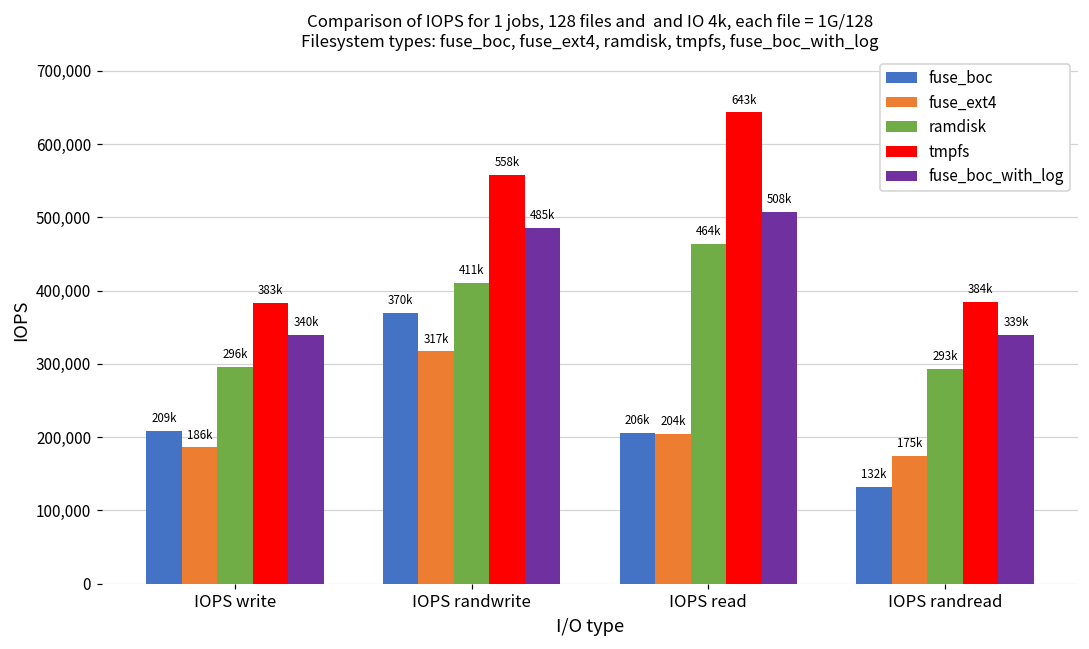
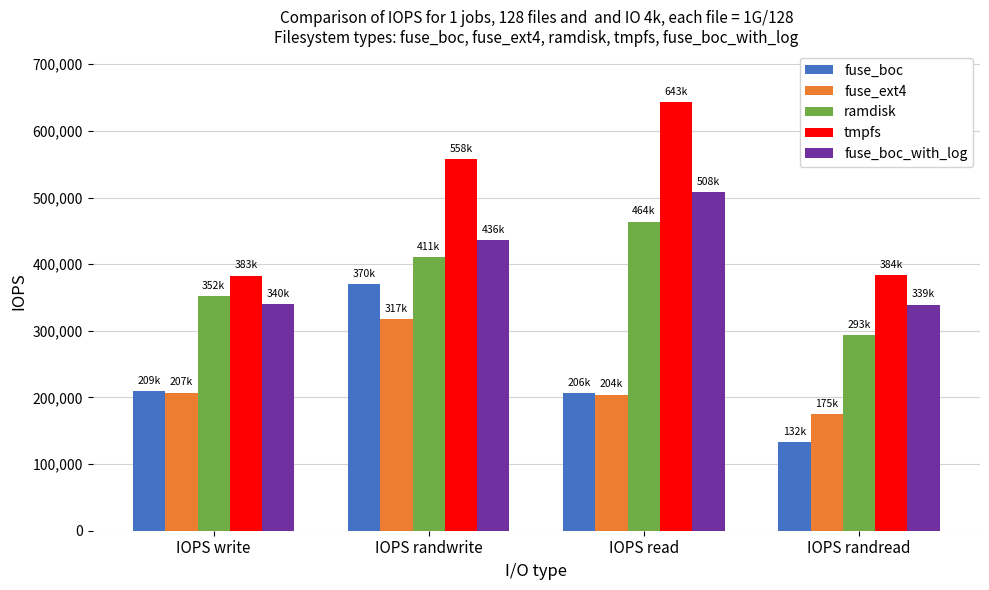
fuse_ext4, IOPS write: 186k -> 207k
ramdisk, IOPS write: 296k -> 352k
fuse_boc_with_log, IOPS randwrite: 485k -> 436k
